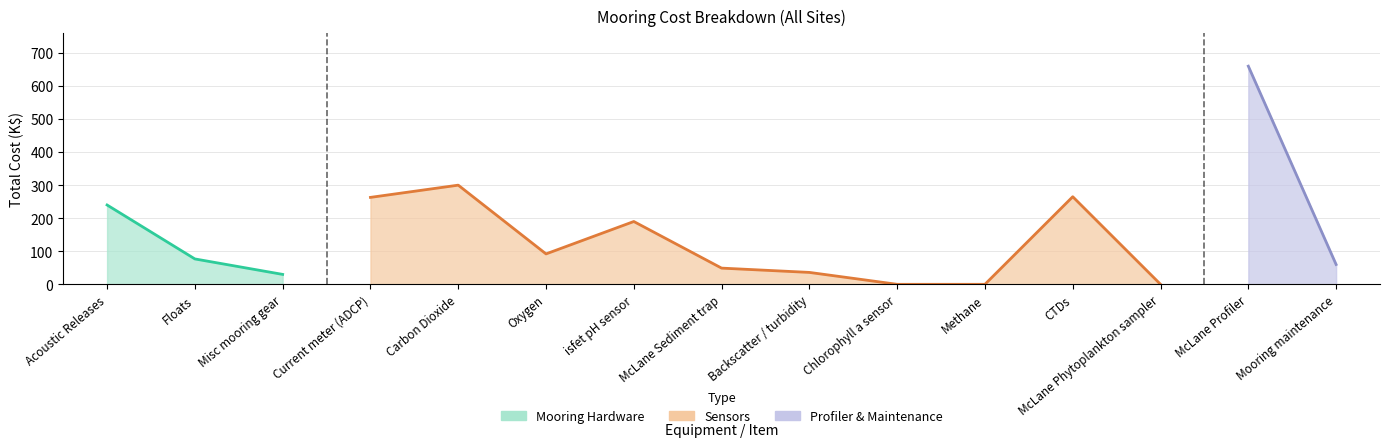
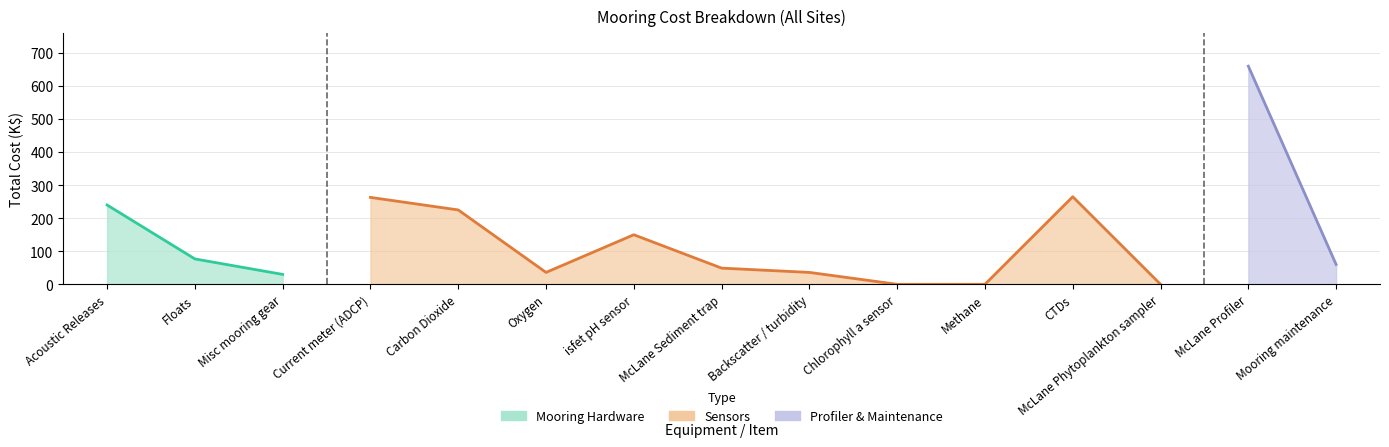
Sensors, Carbon Dioxide: 300 -> 230
Sensors, Oxygen: 90 -> 40
Sensors, isfet pH sensor: 190 -> 150
